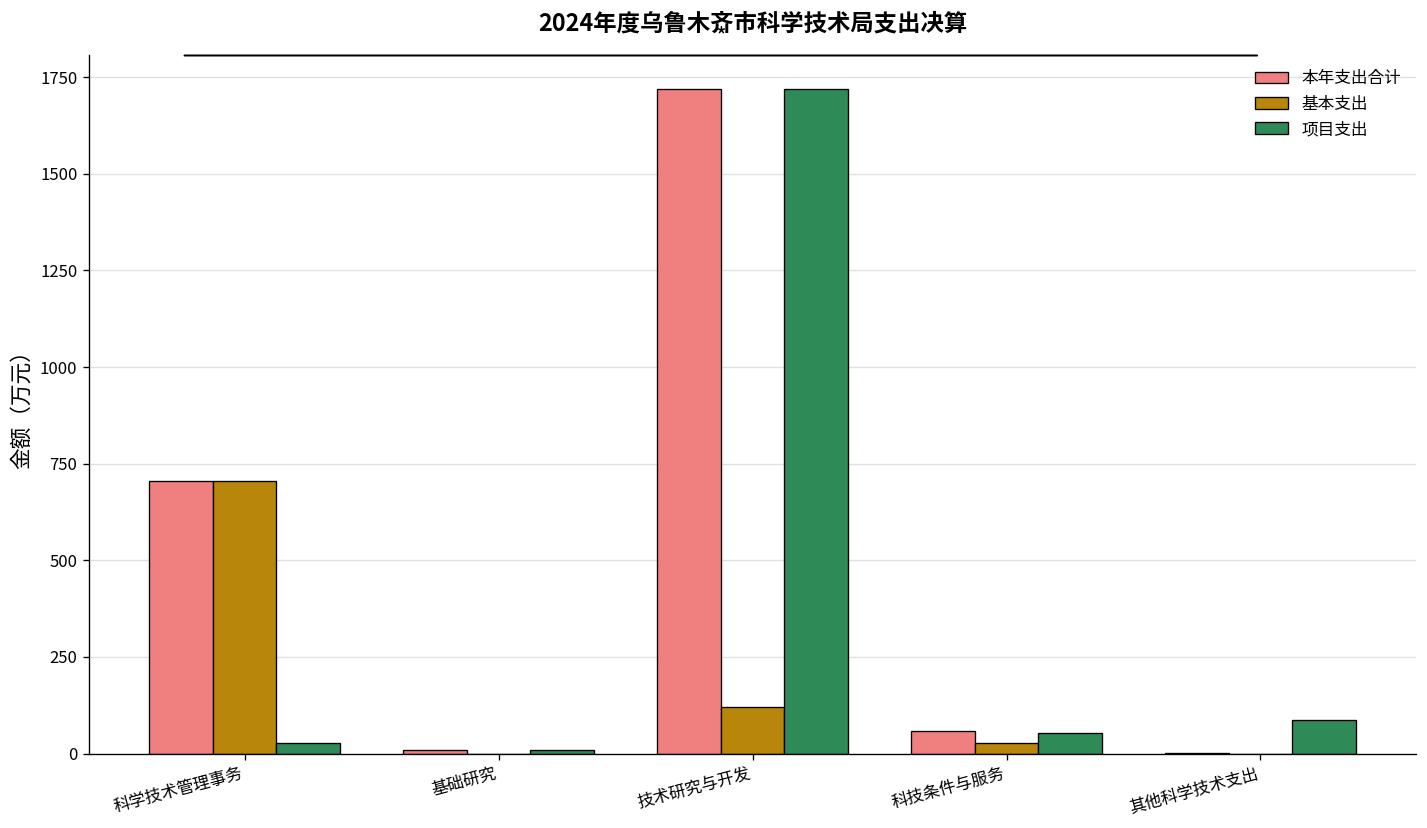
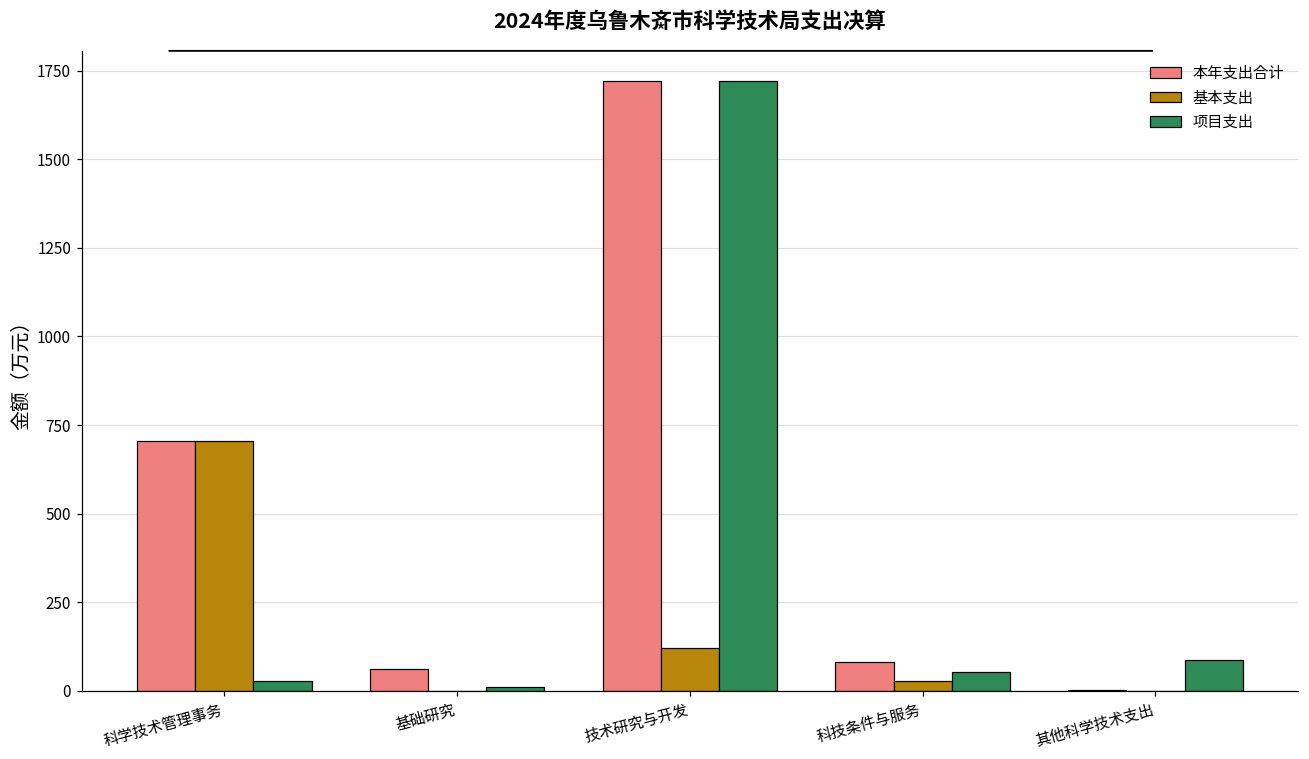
本年支出合计, 基础研究: 10 -> 60
本年支出合计, 科技条件与服务: 60 -> 80
